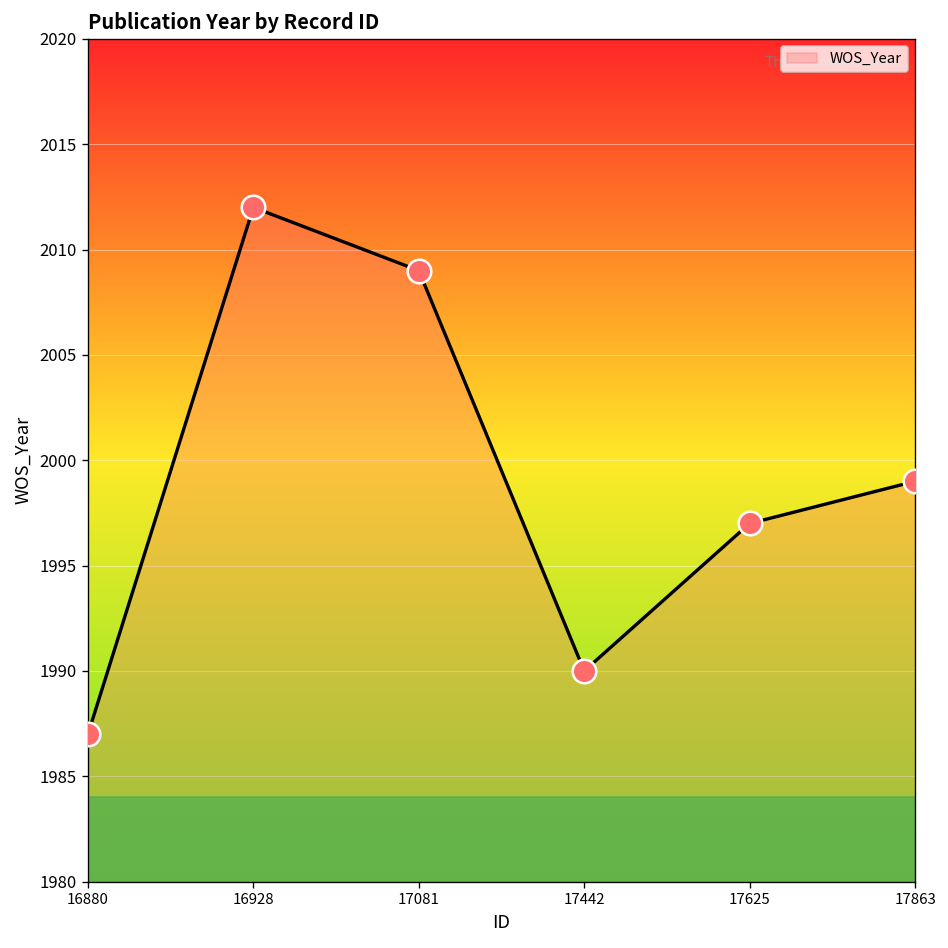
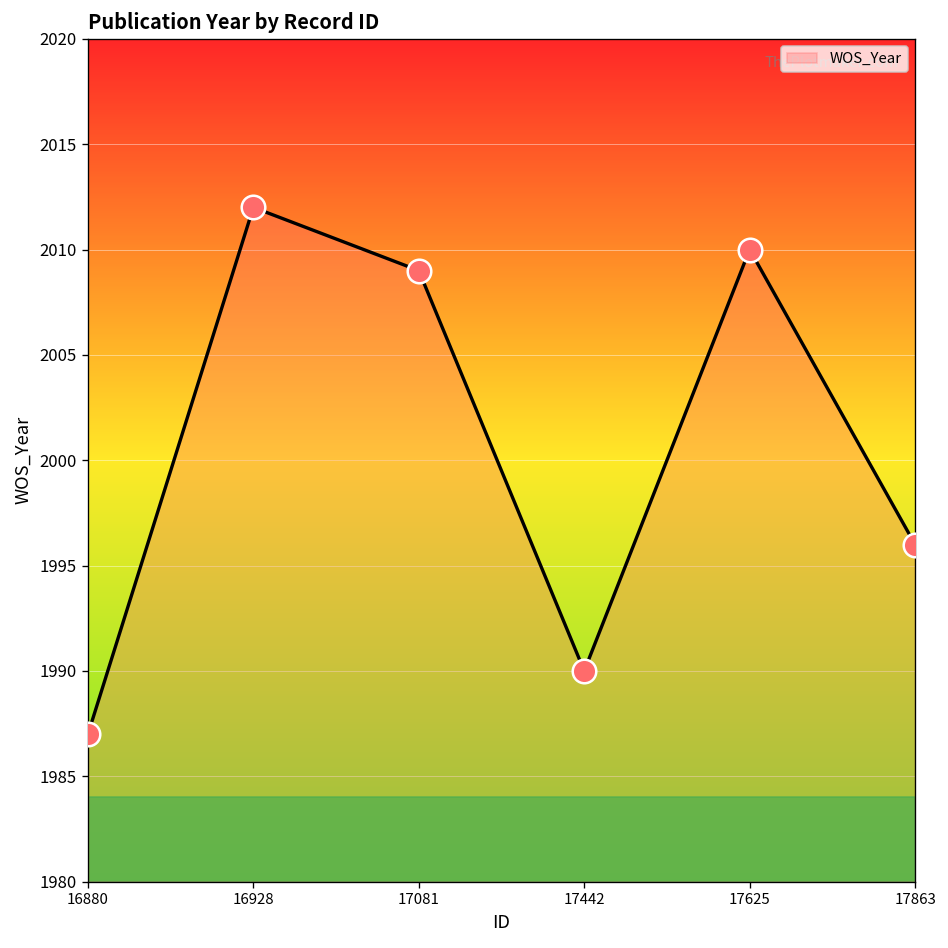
17625: 1997 -> 2010
17863: 1999 -> 1996
